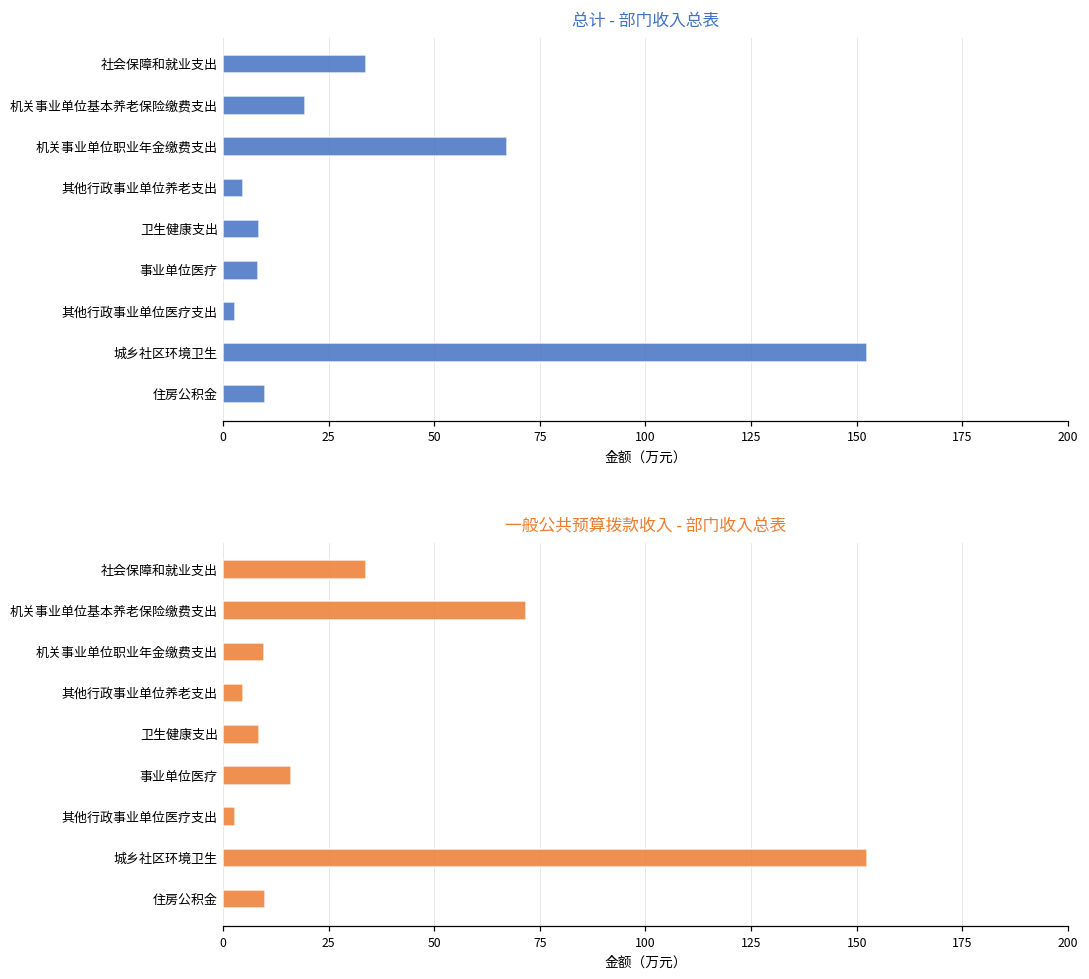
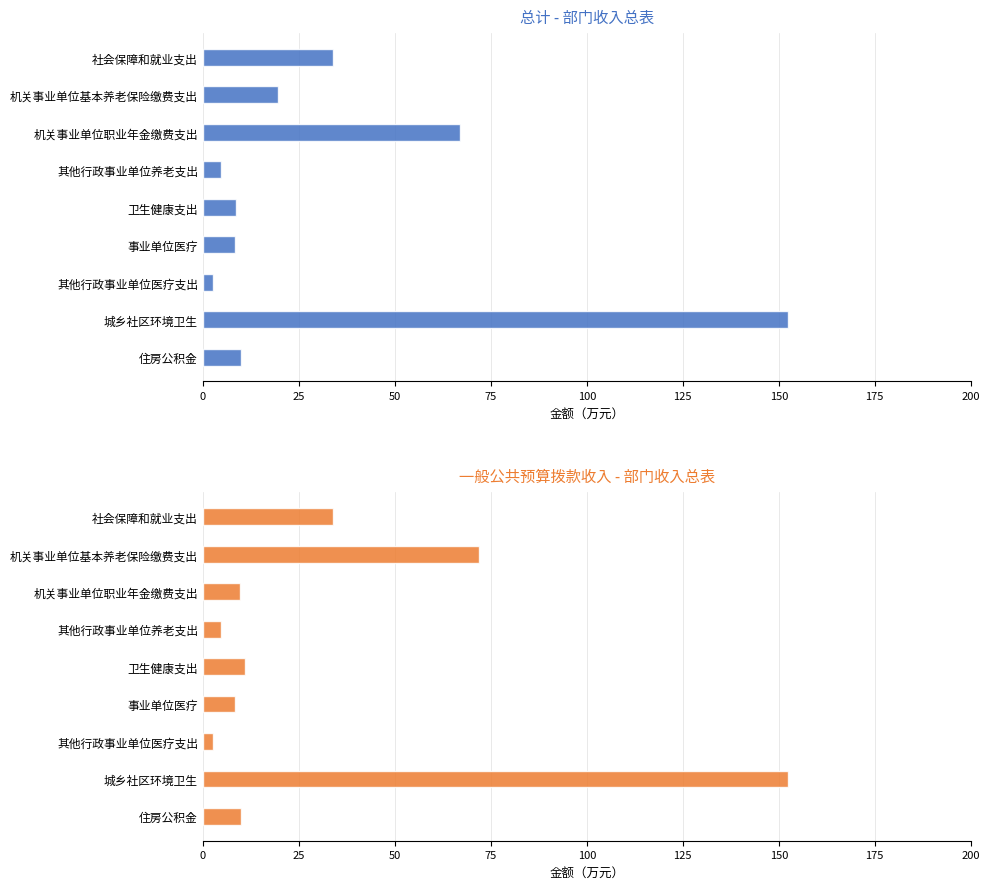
一般公共预算拨款收入 - 部门收入总表, 卫生健康支出: 8 -> 11
一般公共预算拨款收入 - 部门收入总表, 事业单位医疗: 16 -> 8
